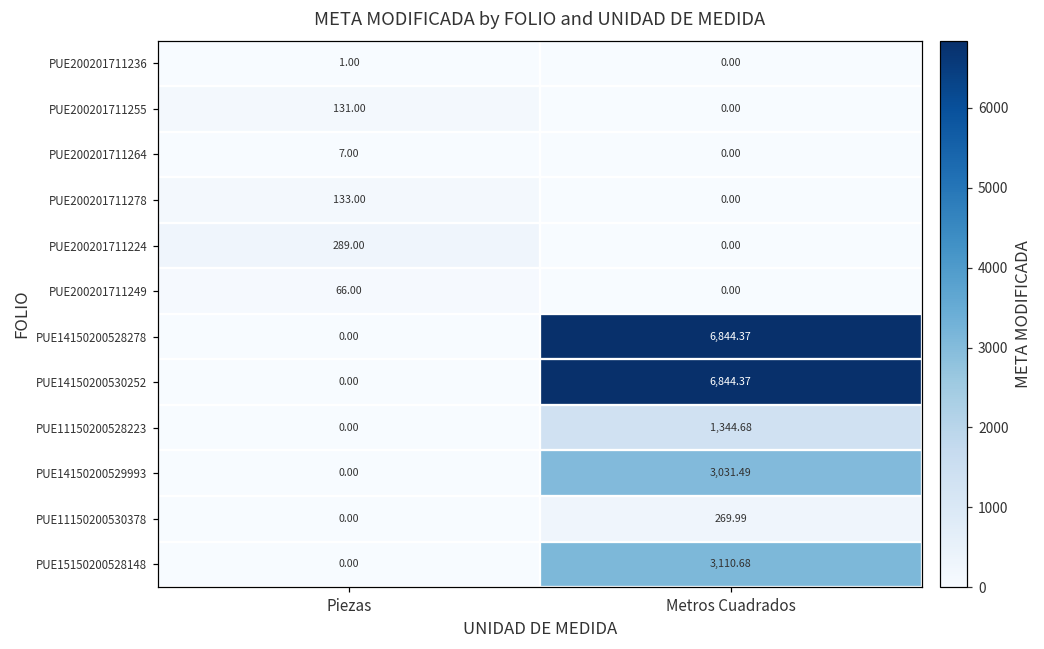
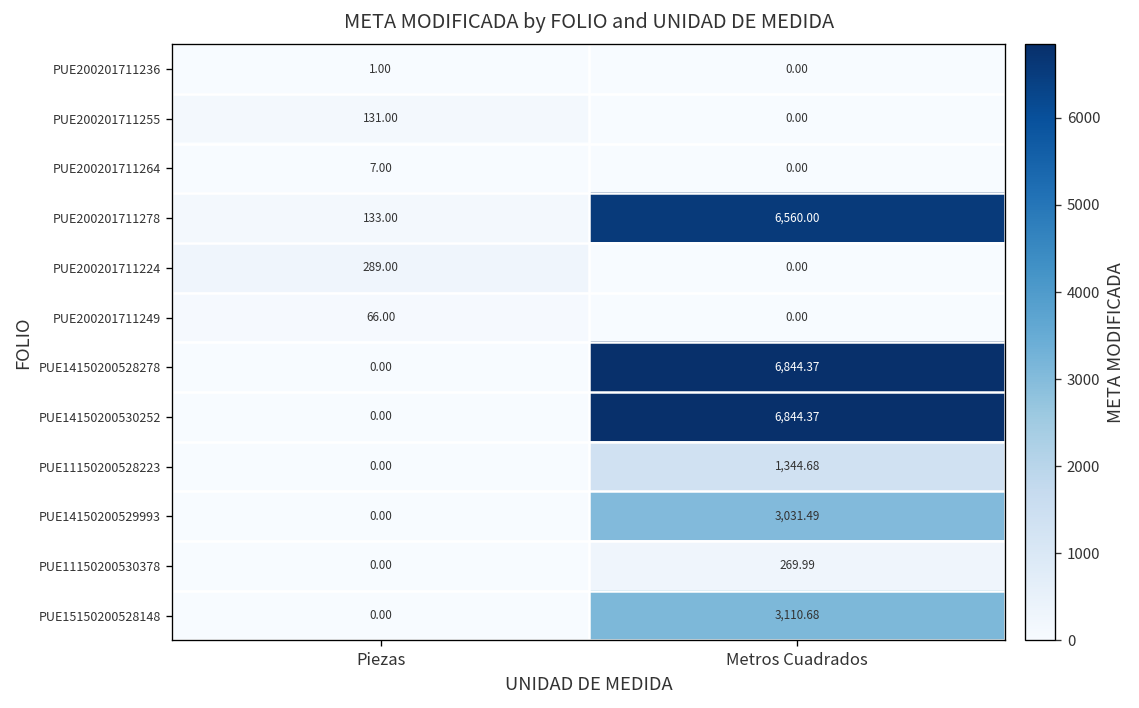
PUE200201711278, Metros Cuadrados: 0.00 -> 6,560.00
